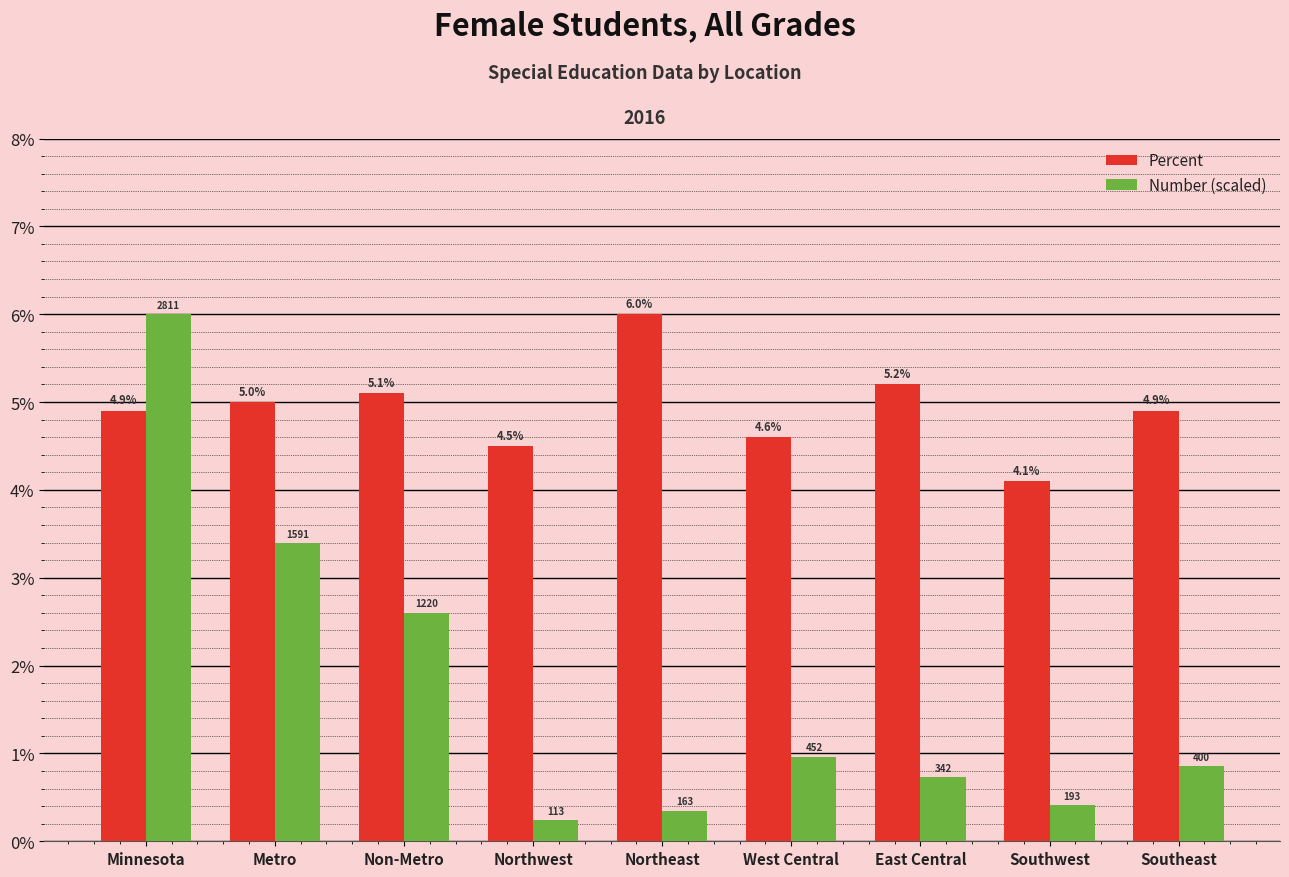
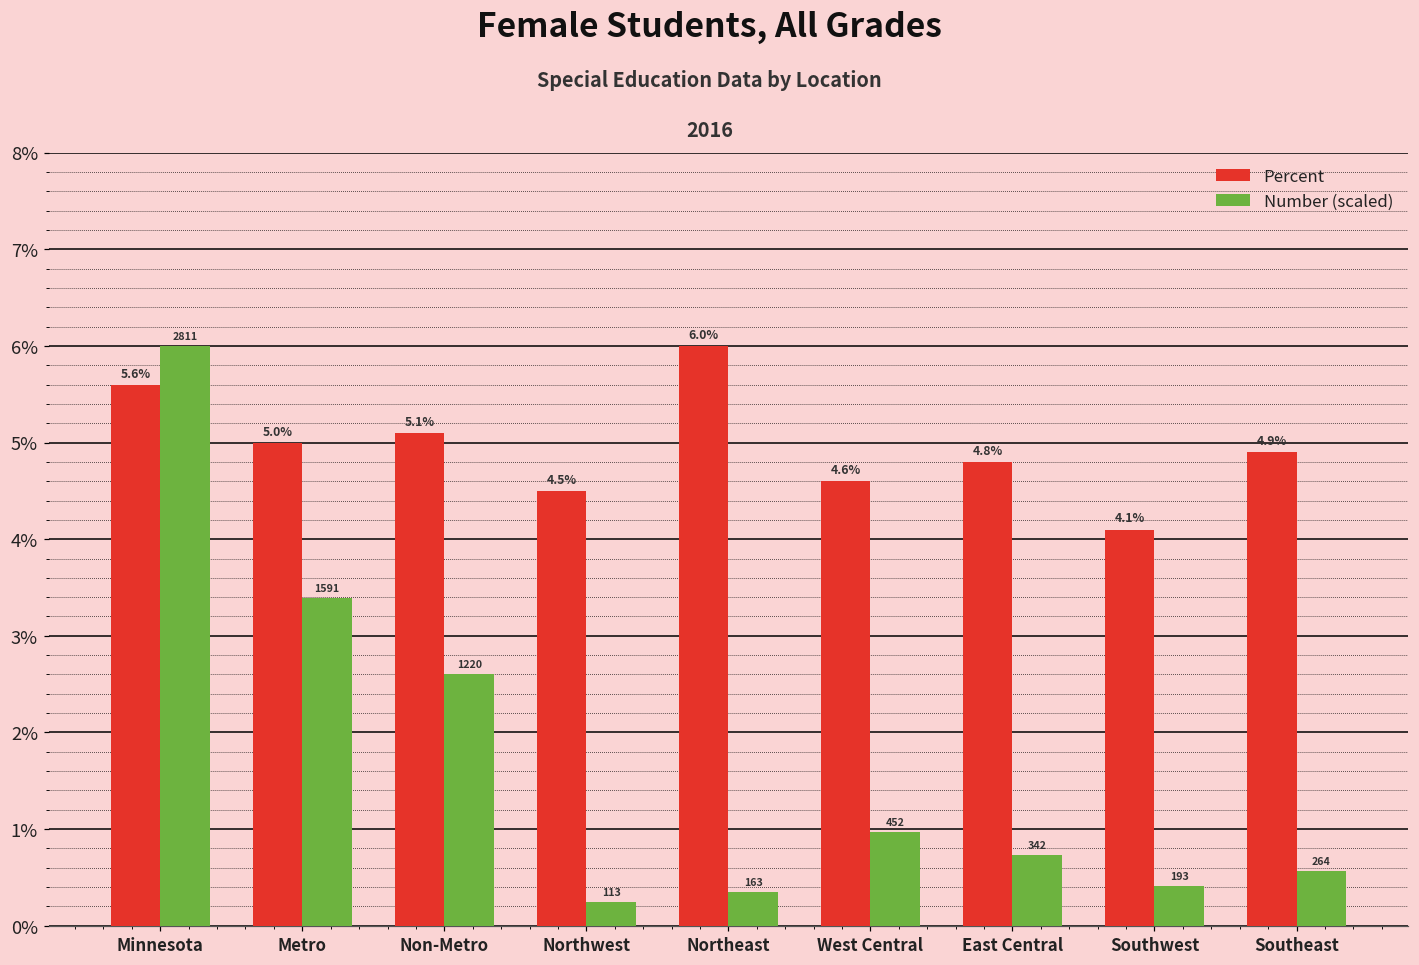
Percent, Minnesota: 4.9% -> 5.6%
Percent, East Central: 5.2% -> 4.8%
Number (scaled), Southeast: 400 -> 264
